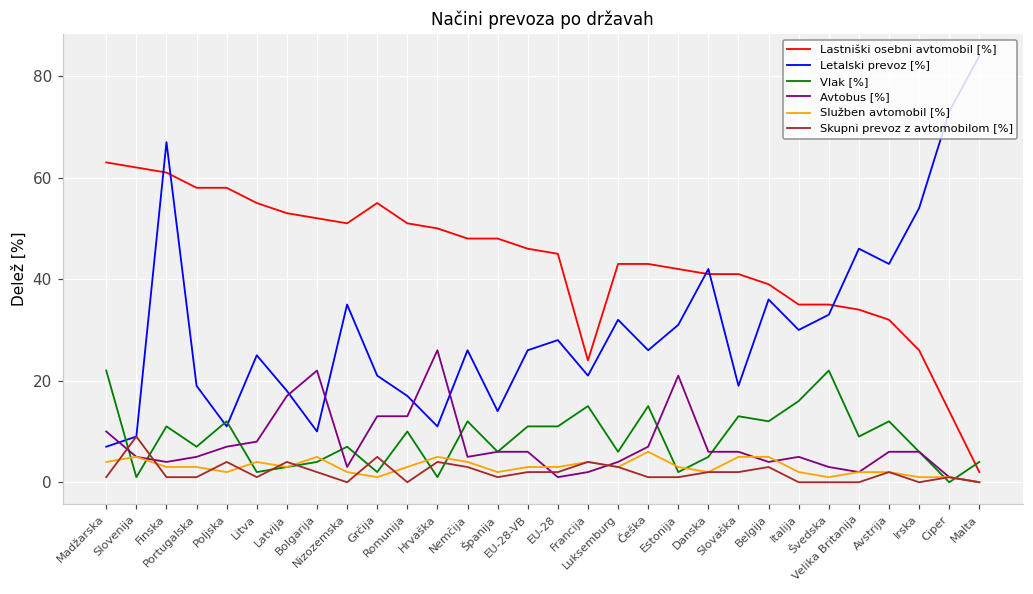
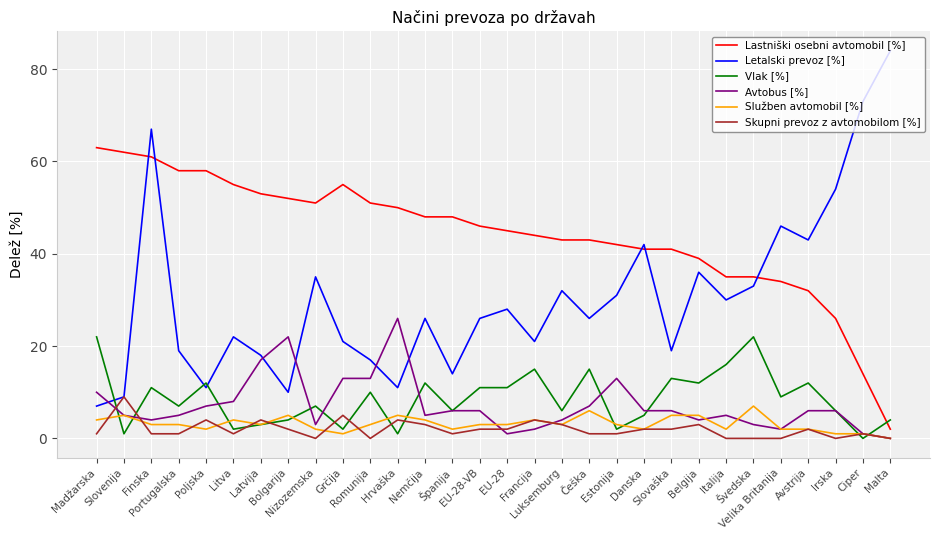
Letalski prevoz [%], Litva: 25 -> 22
Lastniški osebni avtomobil [%], Francija: 24 -> 44
Avtobus [%], Estonija: 21 -> 13
Služben avtomobil [%], Švedska: 1 -> 7
